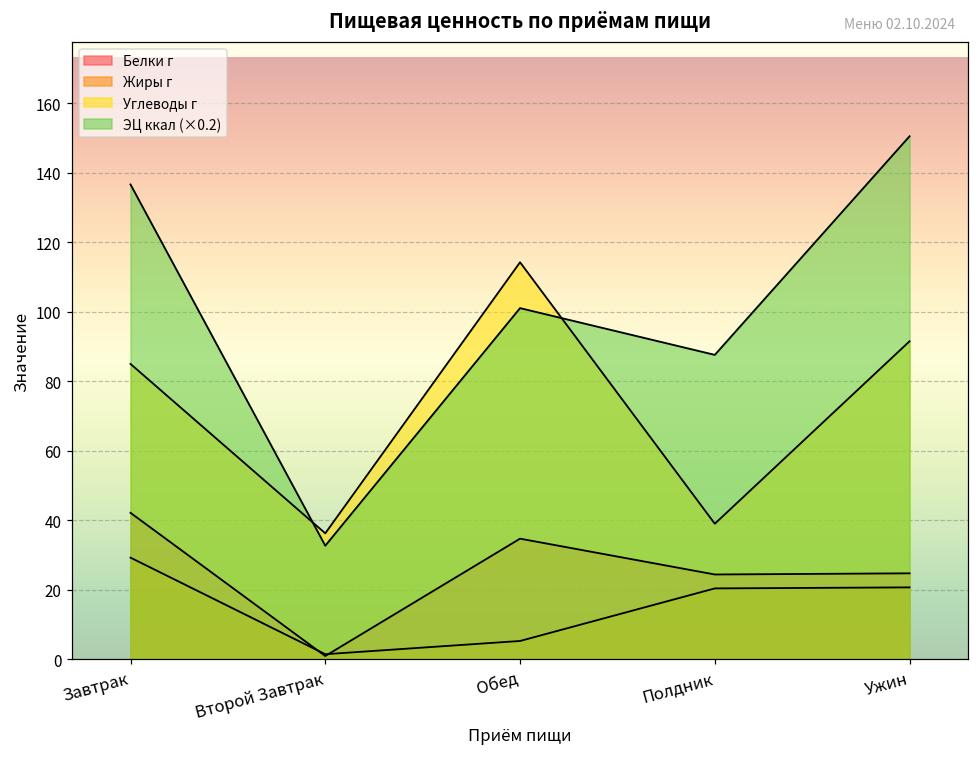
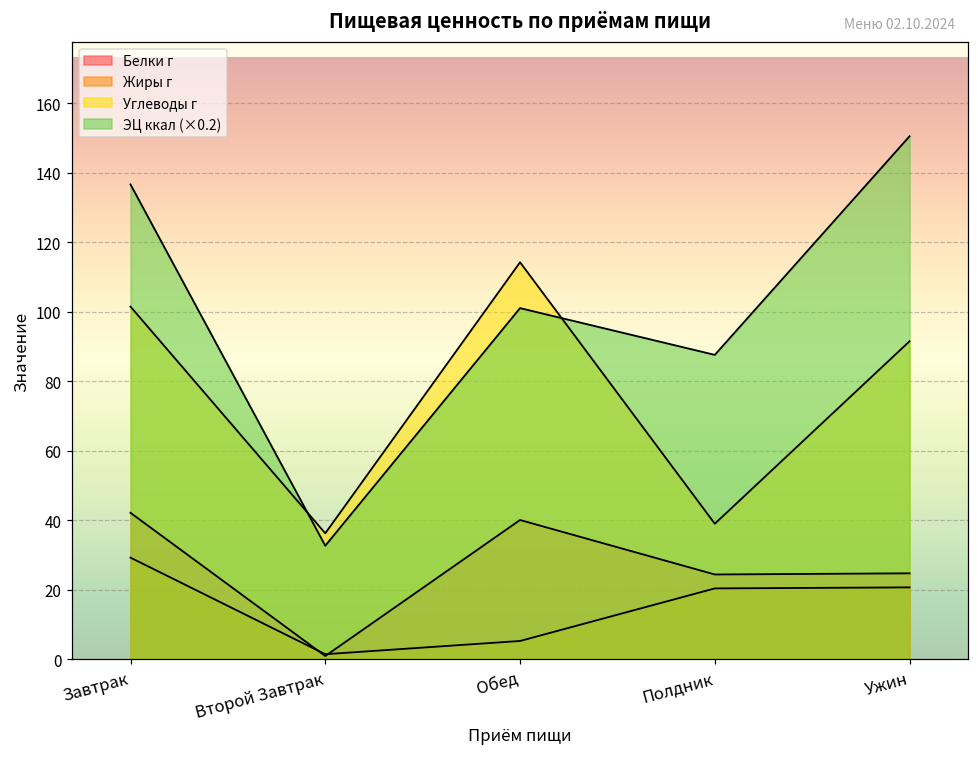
Углеводы г, Завтрак: 85 -> 101
Белки г, Обед: 35 -> 40
